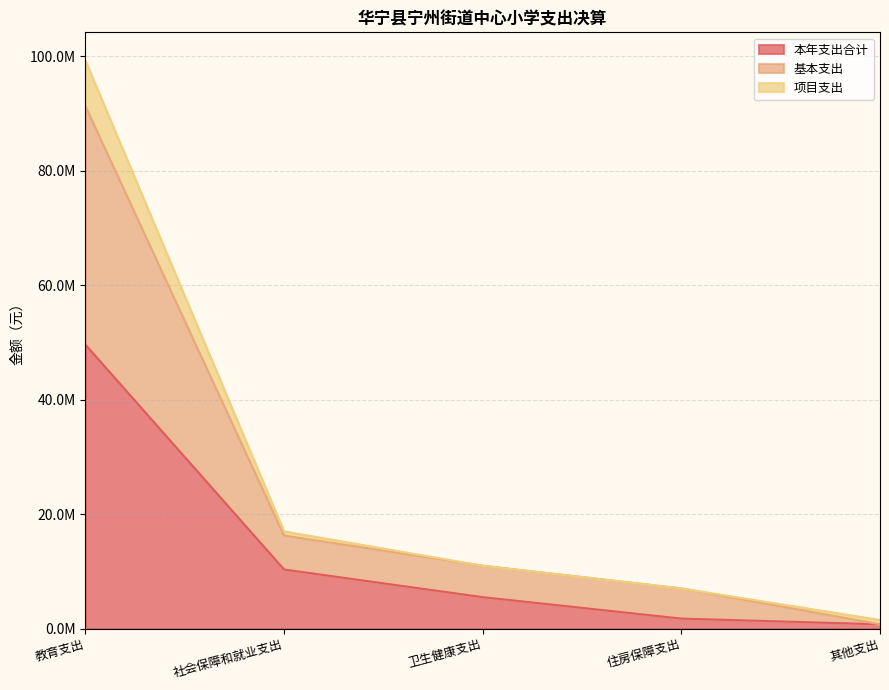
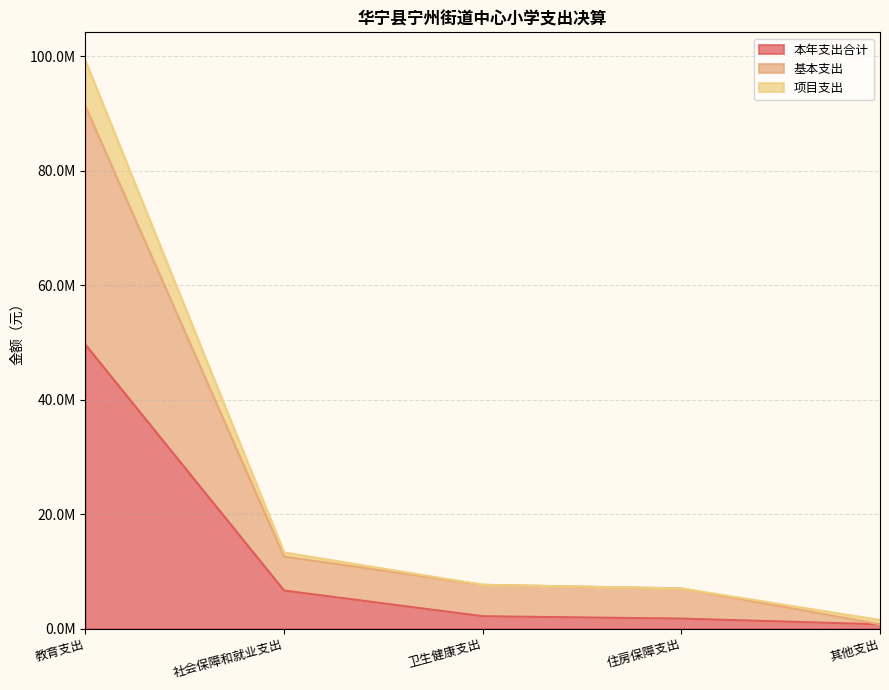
本年支出合计, 社会保障和就业支出: 10000000 -> 7000000
本年支出合计, 卫生健康支出: 5000000 -> 2000000
